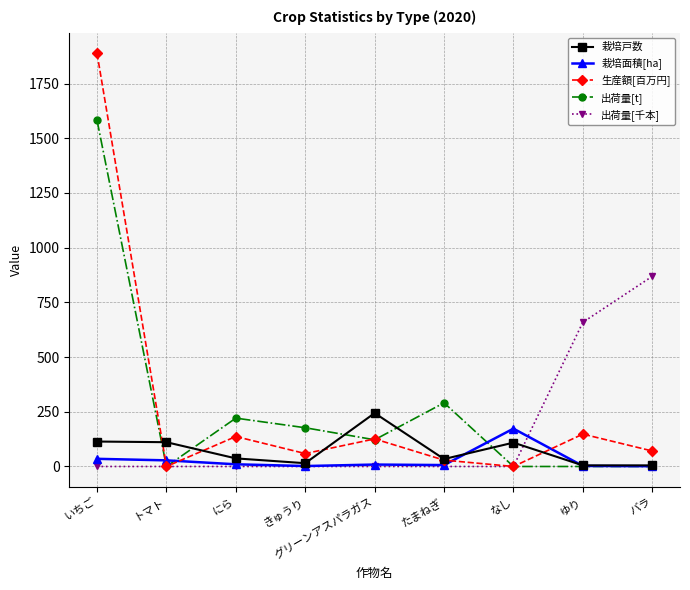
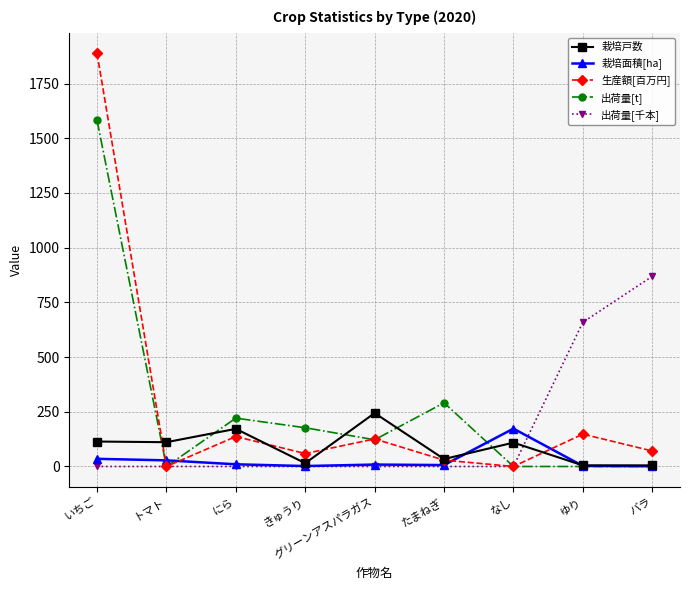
栽培戸数, にら: 40 -> 170
